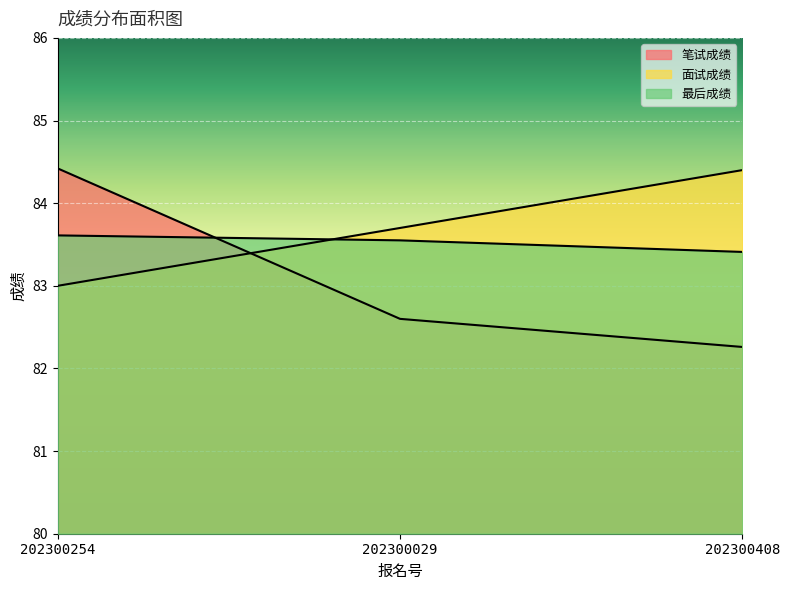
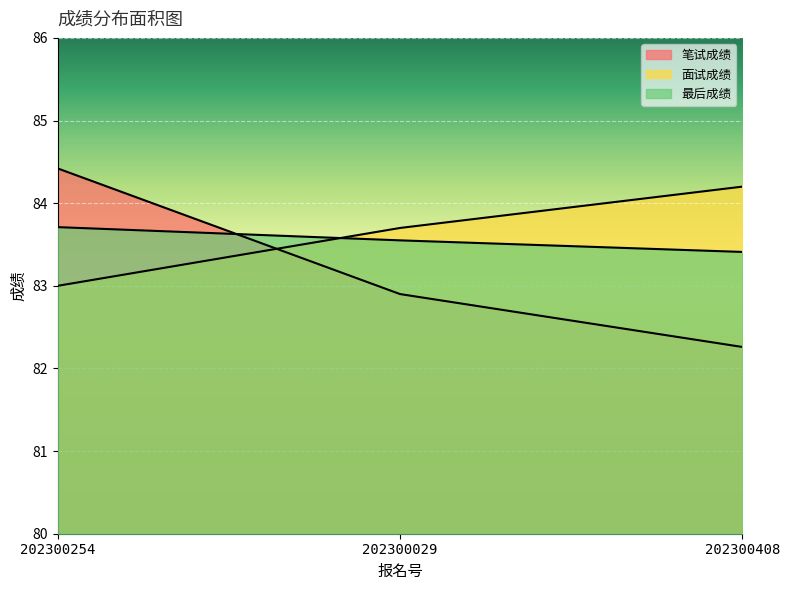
最后成绩, 202300254: 83.6 -> 83.7
笔试成绩, 202300029: 82.6 -> 82.9
面试成绩, 202300408: 84.4 -> 84.2
